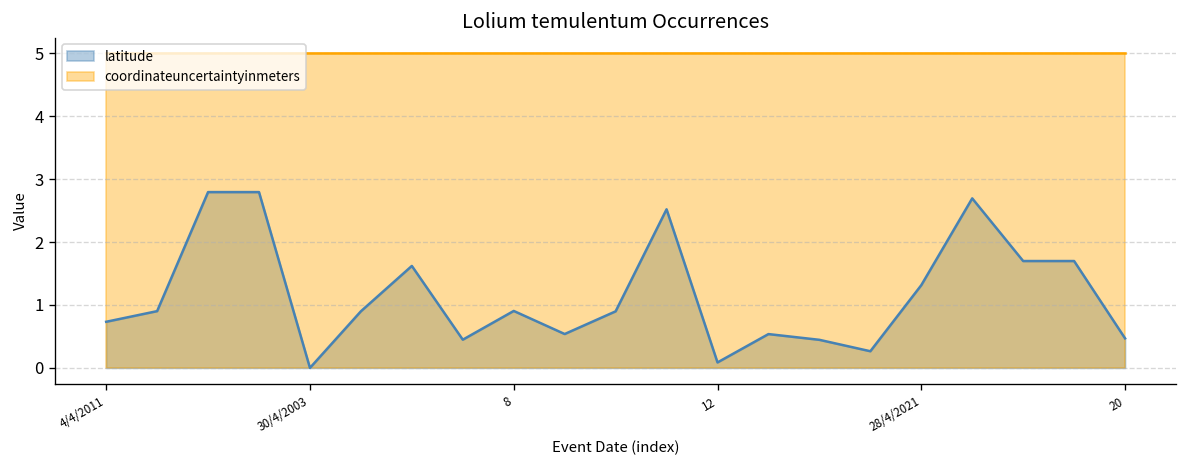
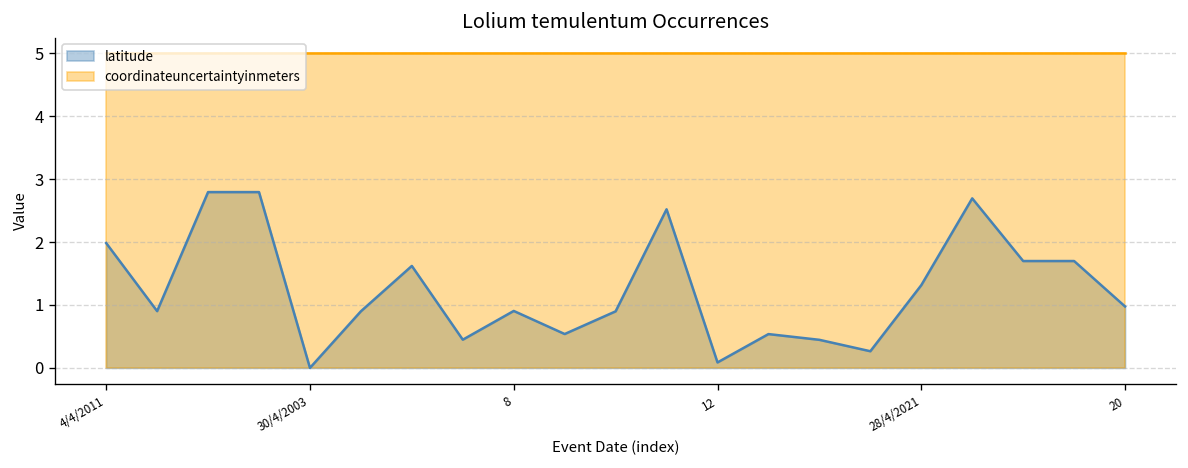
latitude, 4/4/2011: 0.7 -> 2.0
latitude, 20: 0.5 -> 1.0
